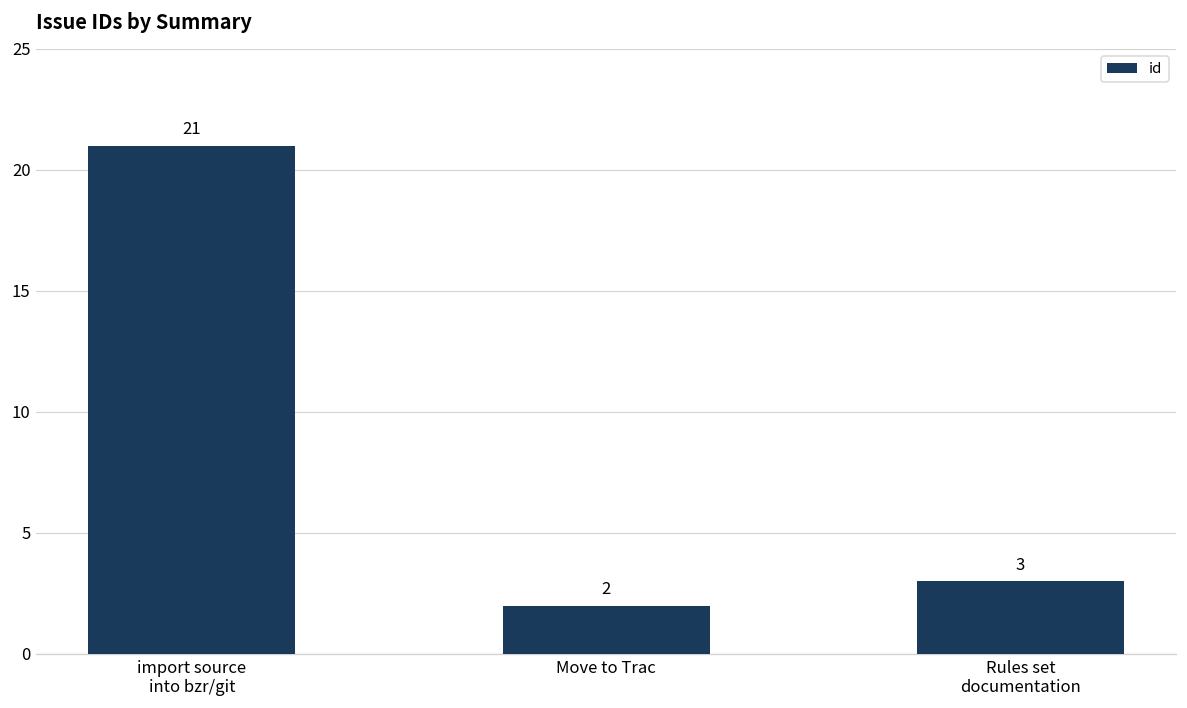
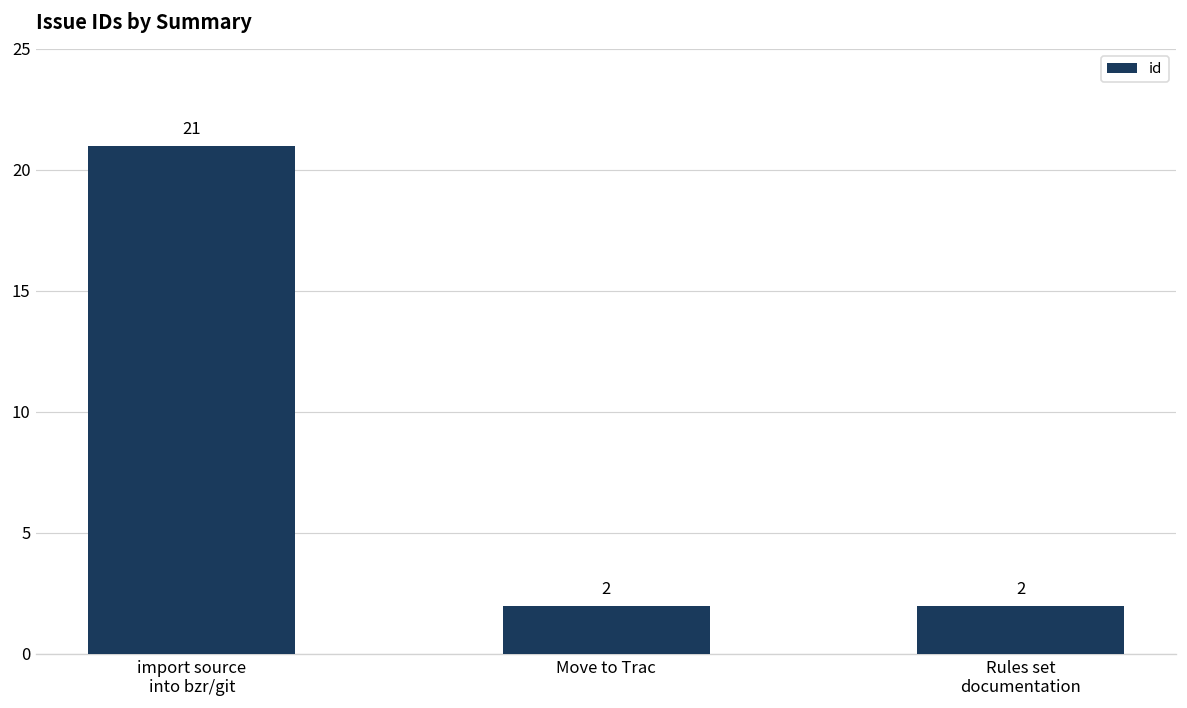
Rules set documentation: 3 -> 2
